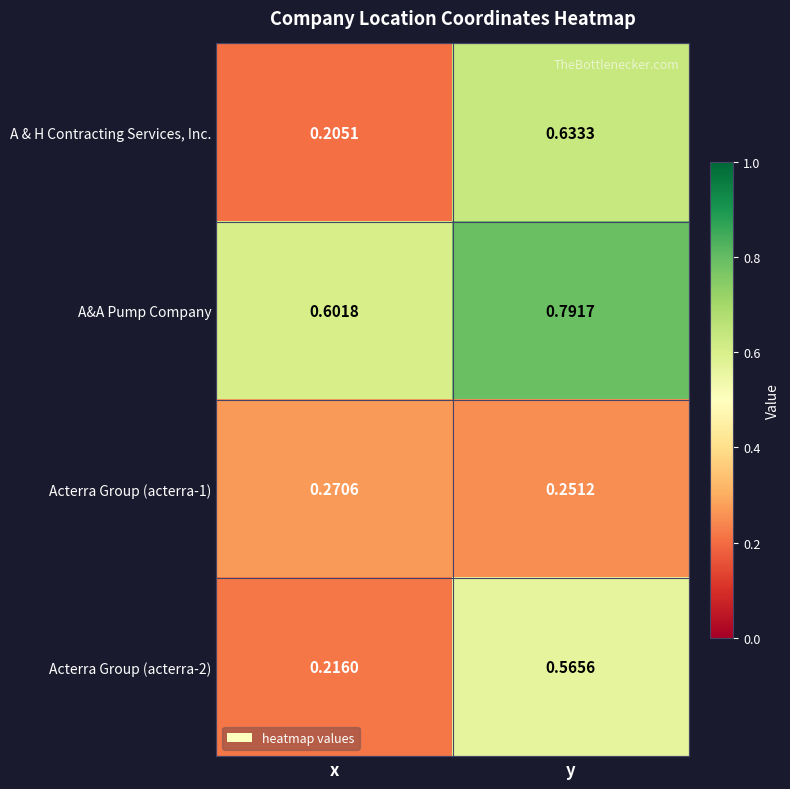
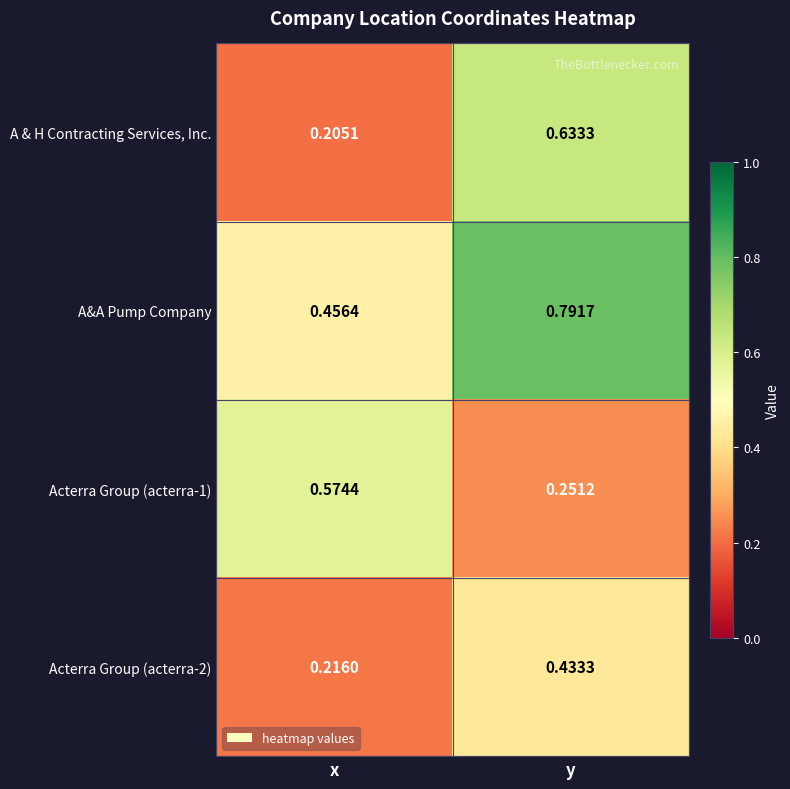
A&A Pump Company, x: 0.6018 -> 0.4564
Acterra Group (acterra-1), x: 0.2706 -> 0.5744
Acterra Group (acterra-2), y: 0.5656 -> 0.4333
